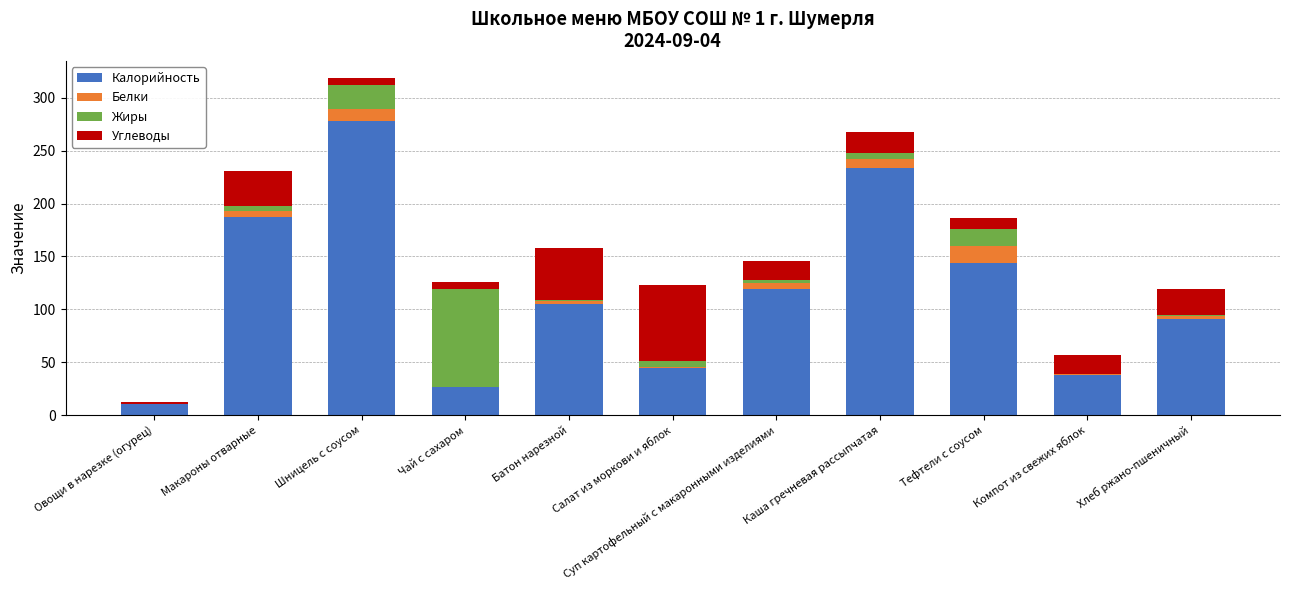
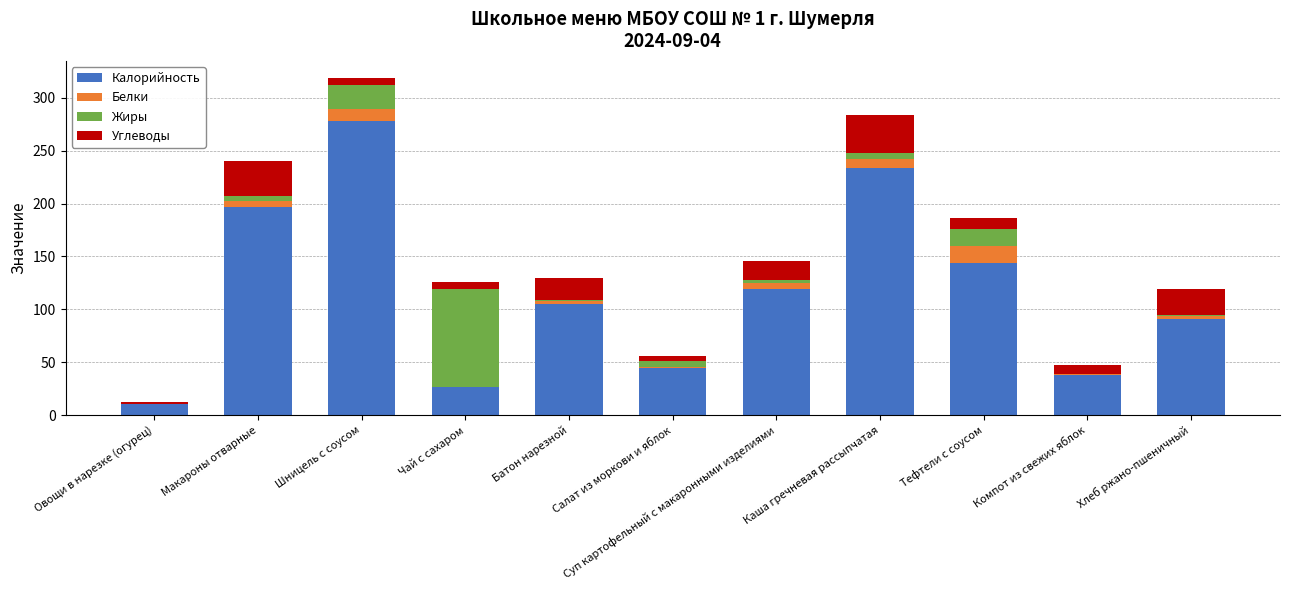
Калорийность, Макароны отварные: 188 -> 197
Углеводы, Батон нарезной: 49 -> 21
Углеводы, Салат из моркови и яблок: 72 -> 4
Углеводы, Каша гречневая рассыпчатая: 19 -> 36
Углеводы, Компот из свежих яблок: 18 -> 8
